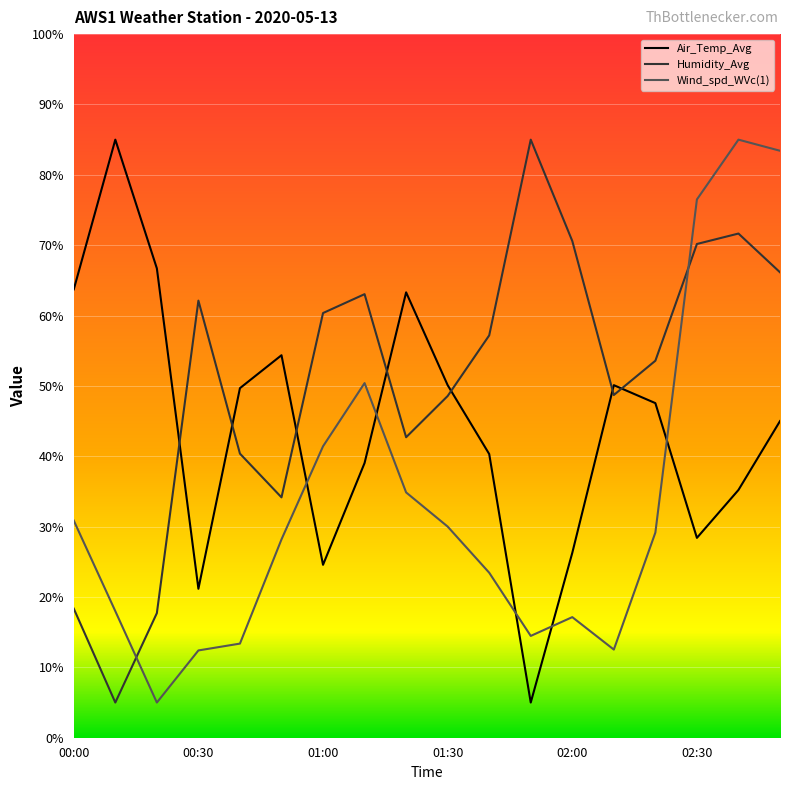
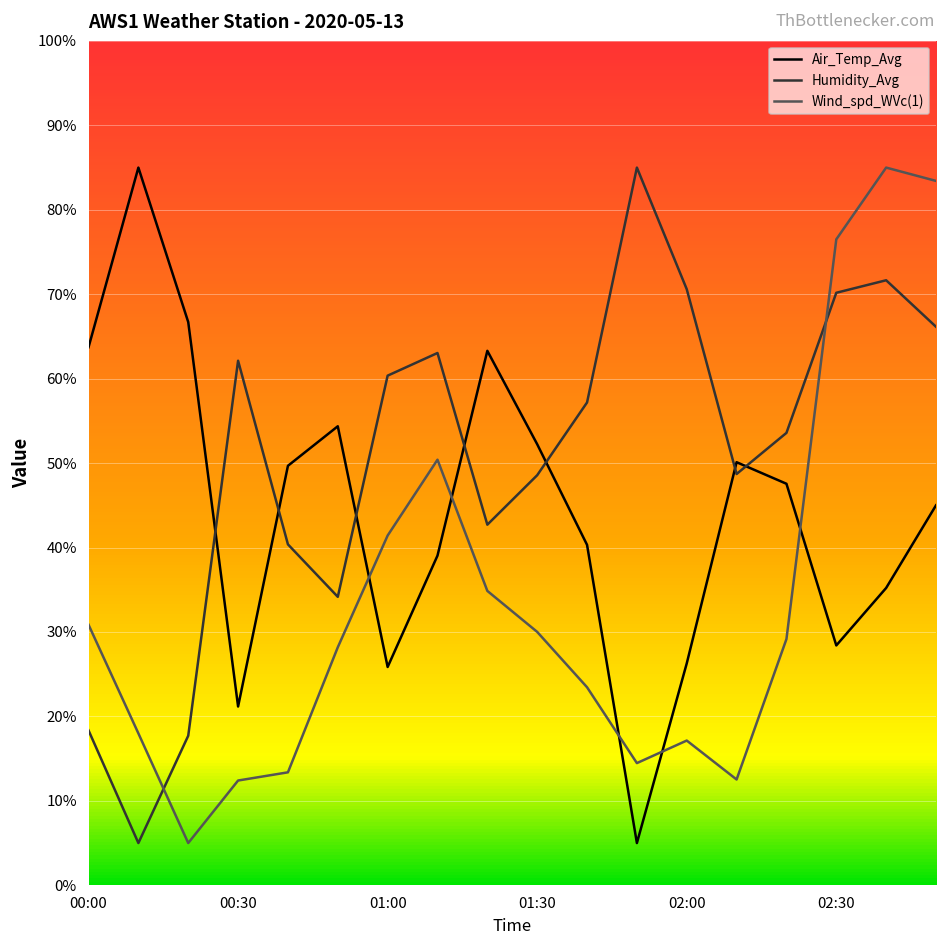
Air_Temp_Avg, 01:00: 25% -> 26%
Air_Temp_Avg, 01:30: 50% -> 52%
